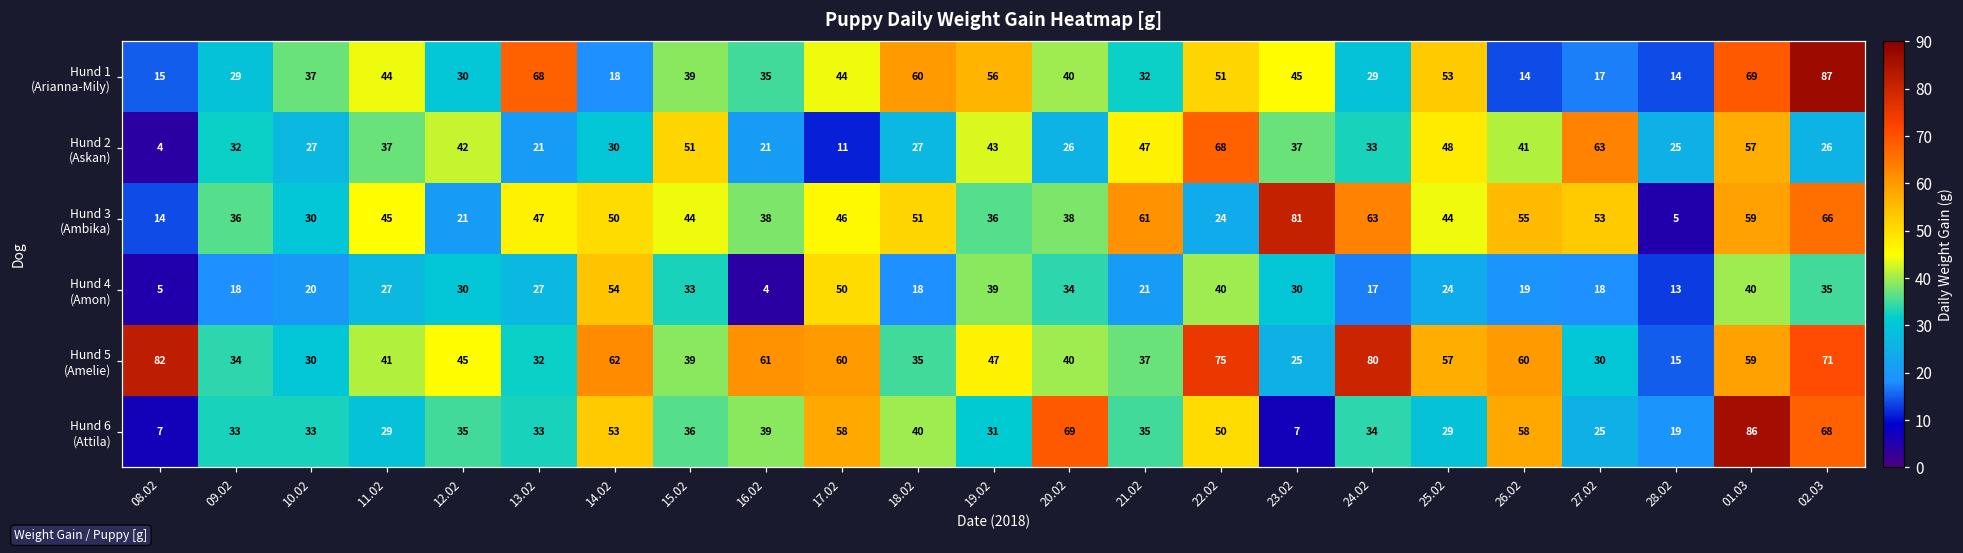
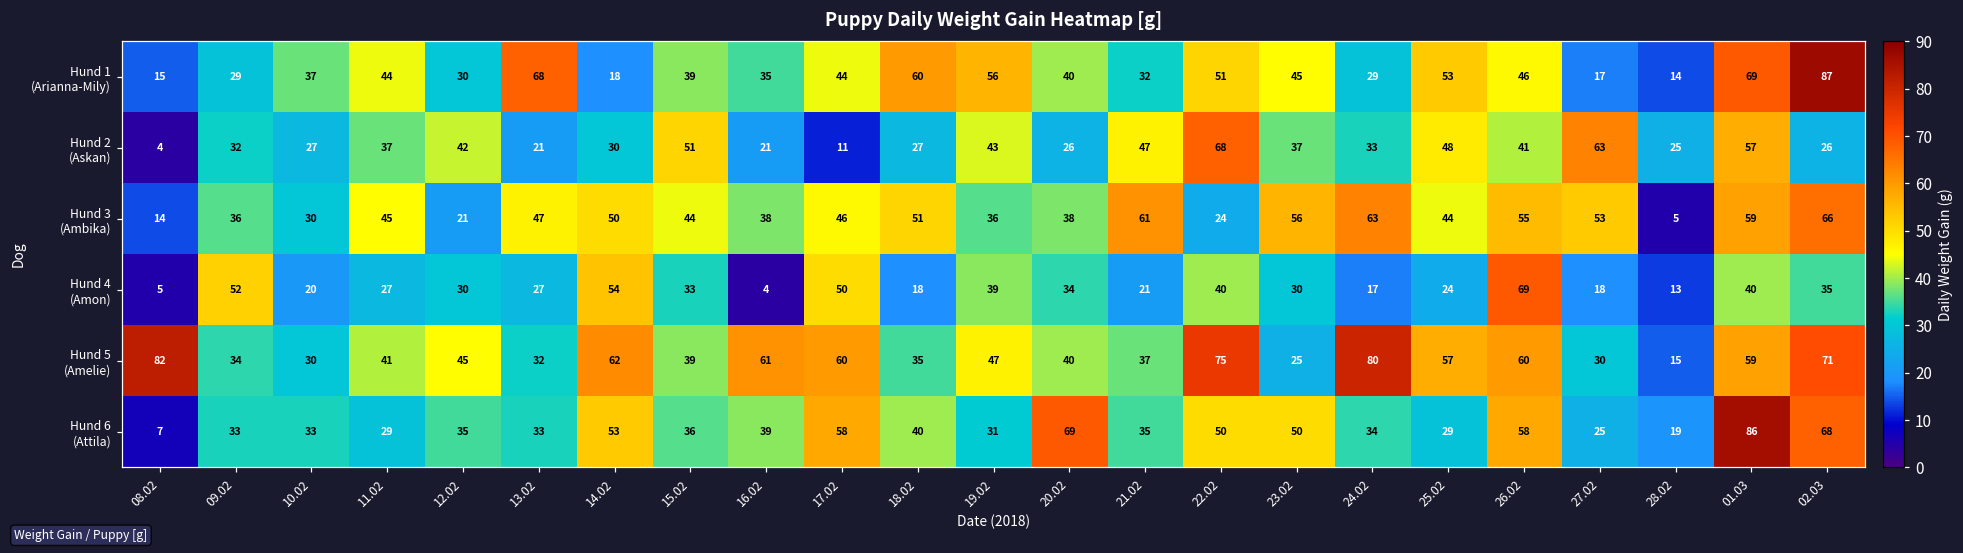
Hund 1 (Arianna-Mily), 26.02: 14 -> 46
Hund 3 (Ambika), 23.02: 81 -> 56
Hund 4 (Amon), 09.02: 18 -> 52
Hund 4 (Amon), 26.02: 19 -> 69
Hund 6 (Attila), 23.02: 7 -> 50
